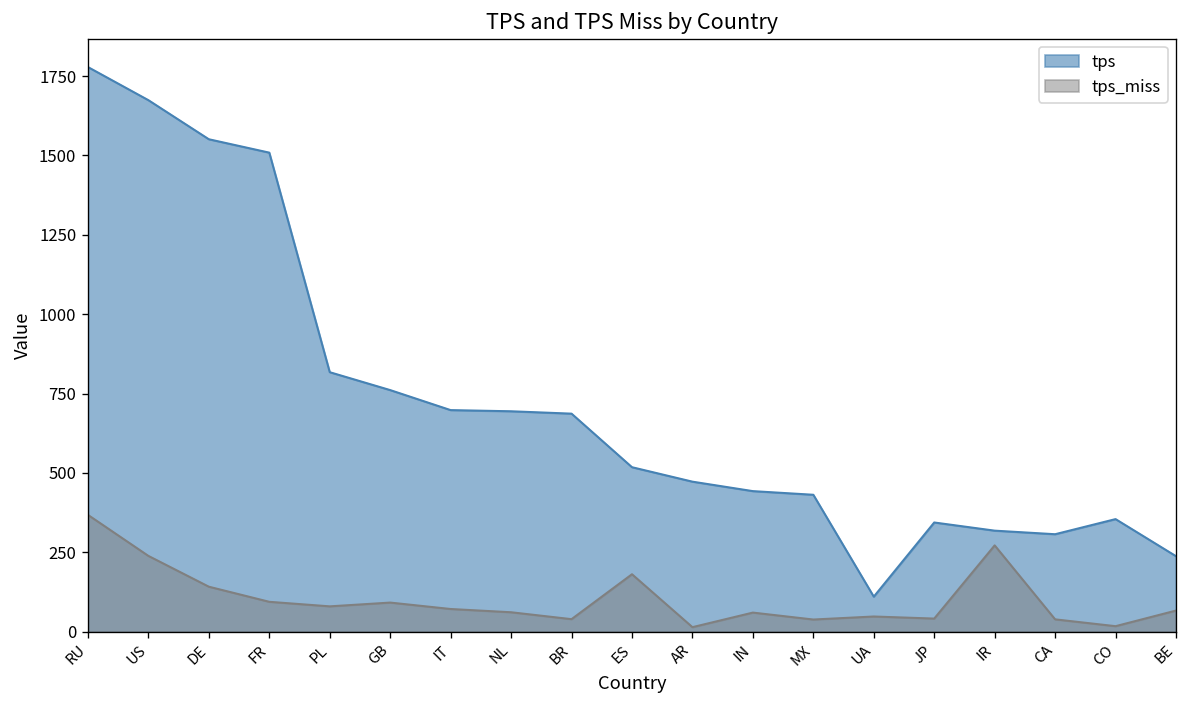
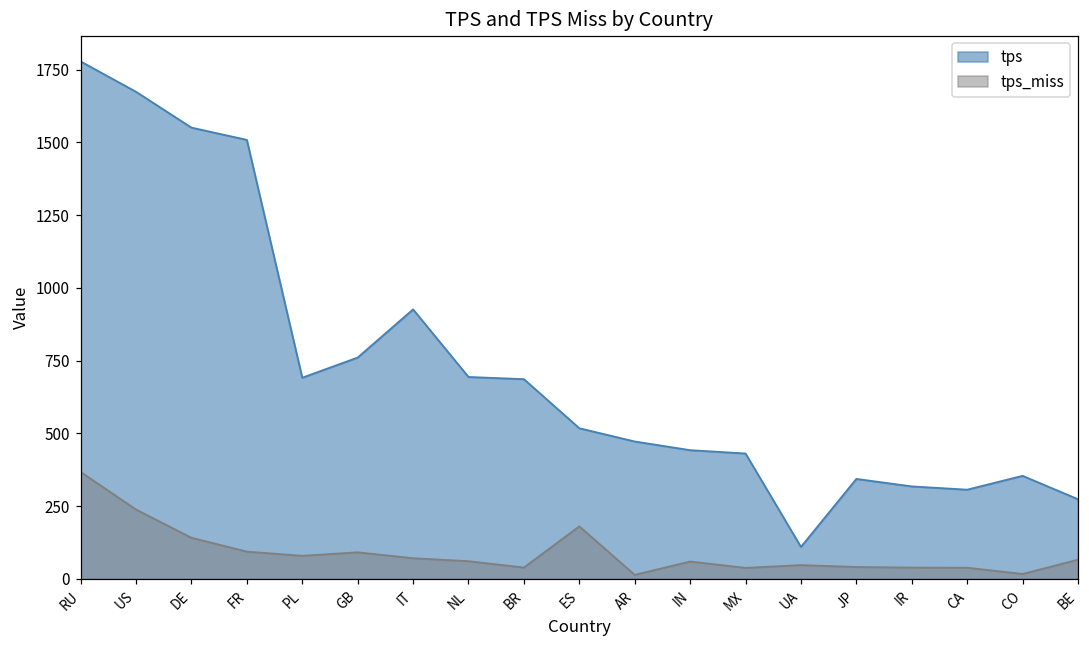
tps, PL: 820 -> 690
tps, IT: 700 -> 930
tps_miss, IR: 270 -> 40
tps, BE: 240 -> 270
